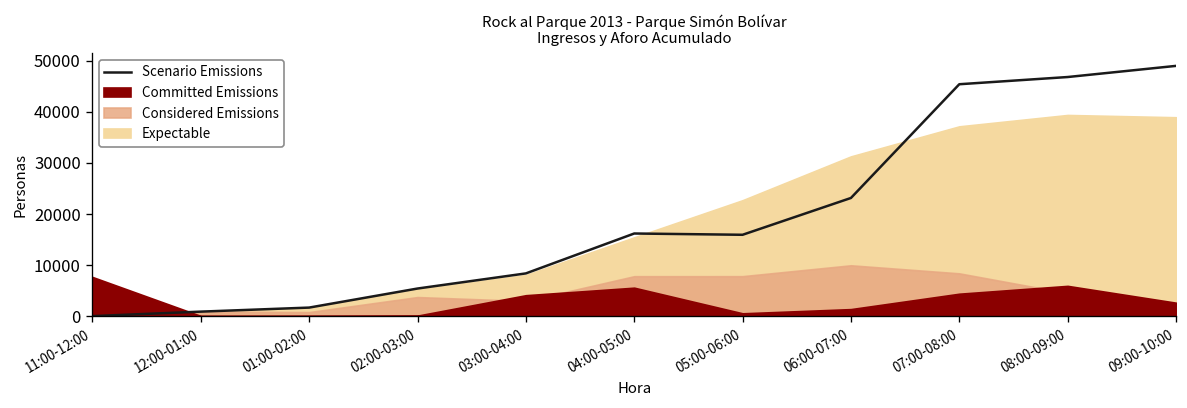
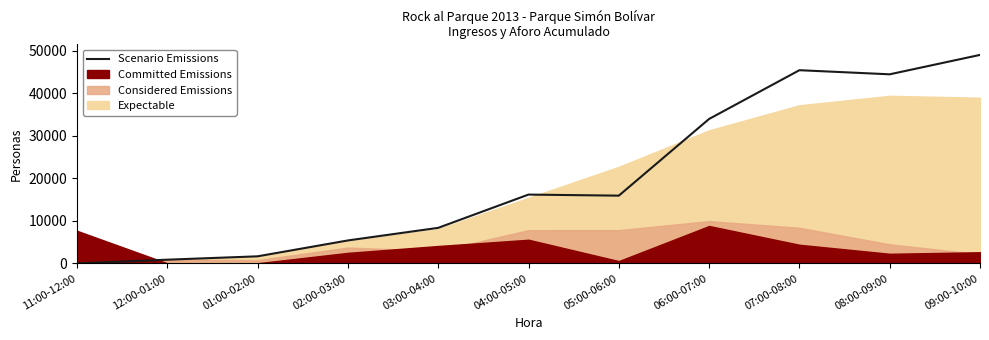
Committed Emissions, 02:00-03:00: 0 -> 2000
Scenario Emissions, 06:00-07:00: 23000 -> 34000
Committed Emissions, 06:00-07:00: 1000 -> 9000
Scenario Emissions, 08:00-09:00: 47000 -> 44000
Committed Emissions, 08:00-09:00: 6000 -> 2000
